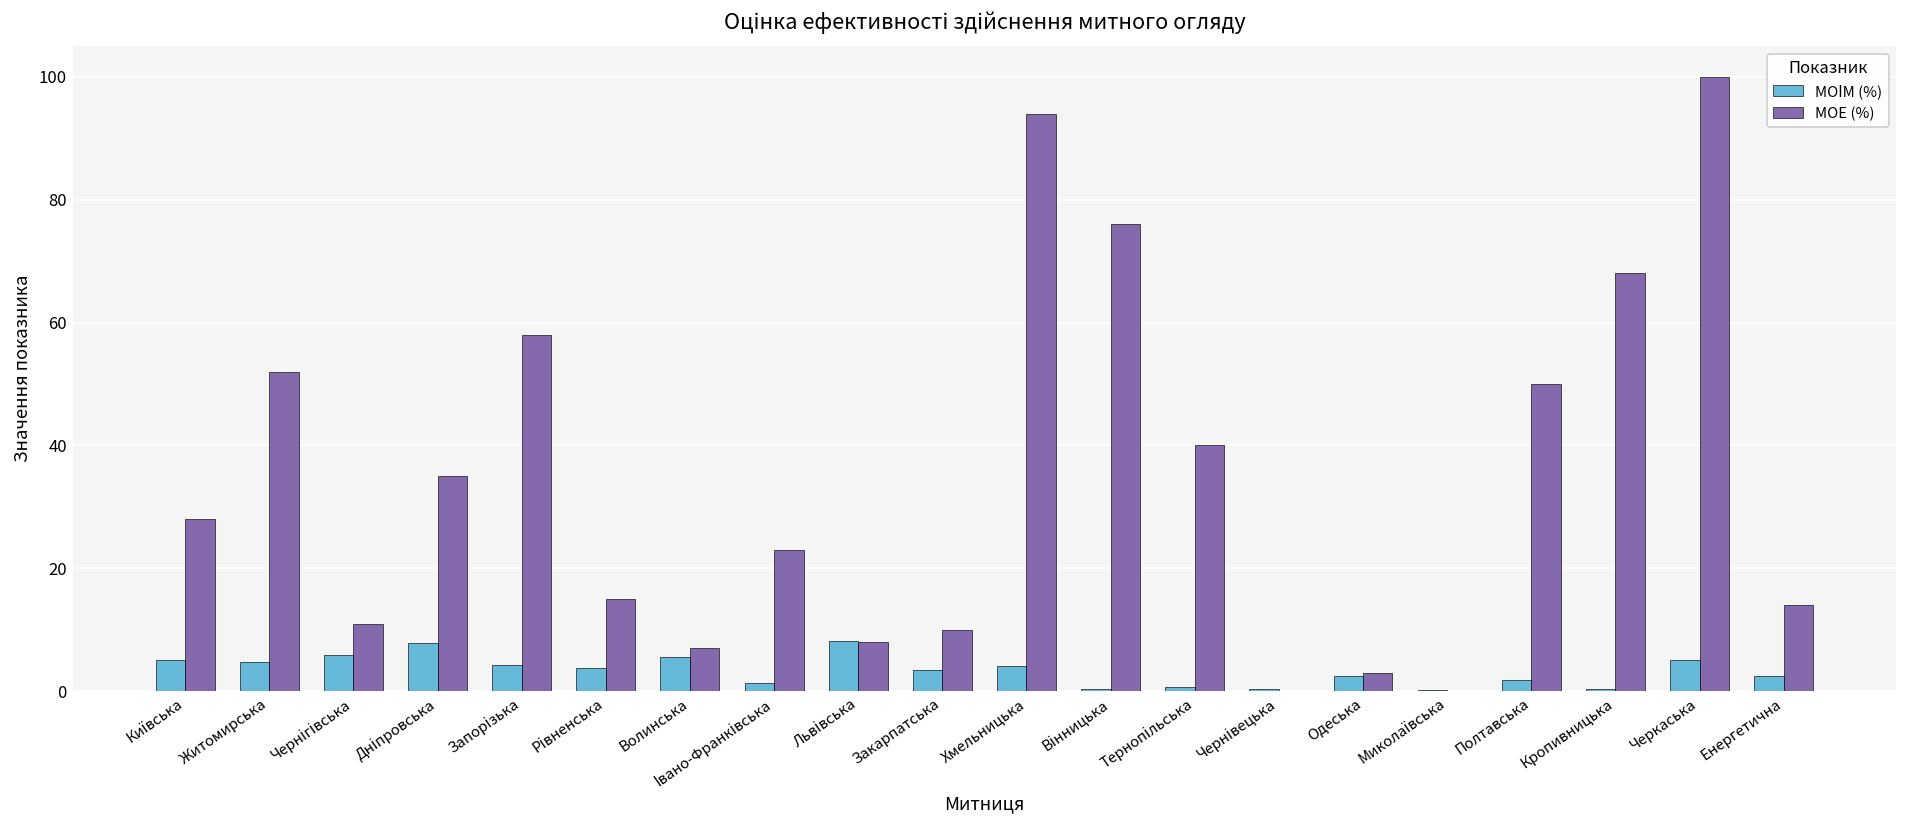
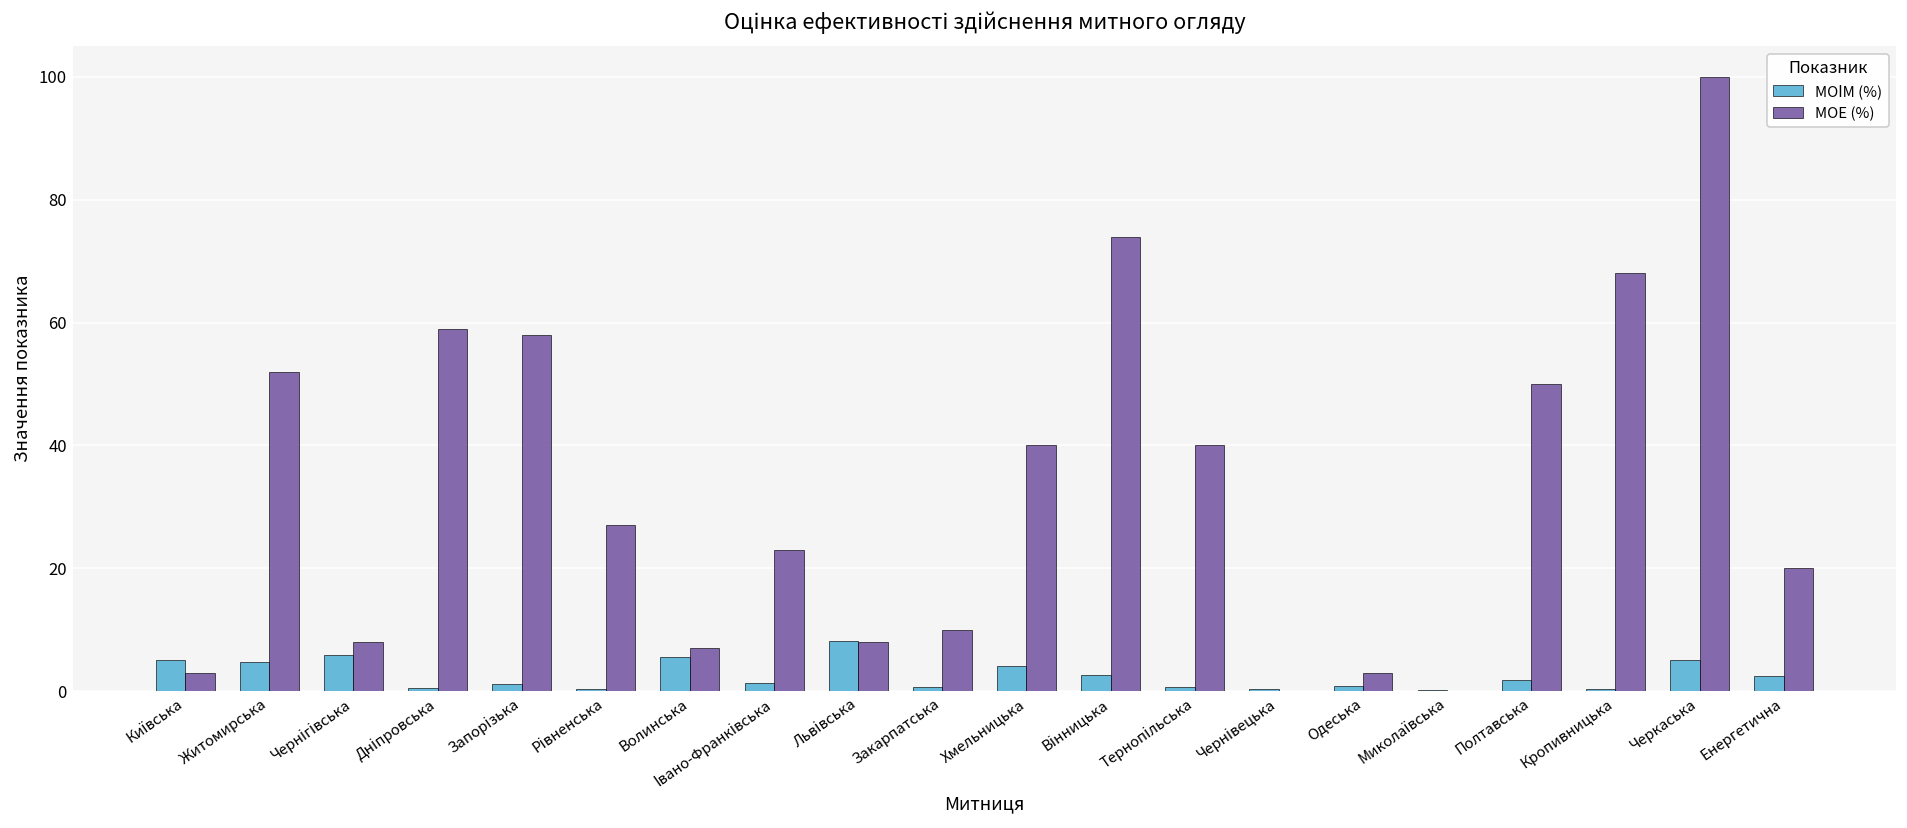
МОЕ (%), Київська: 28 -> 3
МОЕ (%), Чернігівська: 11 -> 8
МОІМ (%), Дніпровська: 8 -> 1
МОЕ (%), Дніпровська: 35 -> 59
МОІМ (%), Запорізька: 4 -> 1
МОІМ (%), Рівненська: 4 -> 0
МОЕ (%), Рівненська: 15 -> 27
МОІМ (%), Закарпатська: 3 -> 1
МОЕ (%), Хмельницька: 94 -> 40
МОІМ (%), Вінницька: 0 -> 3
МОЕ (%), Вінницька: 76 -> 74
МОІМ (%), Одеська: 3 -> 1
МОЕ (%), Енергетична: 14 -> 20
